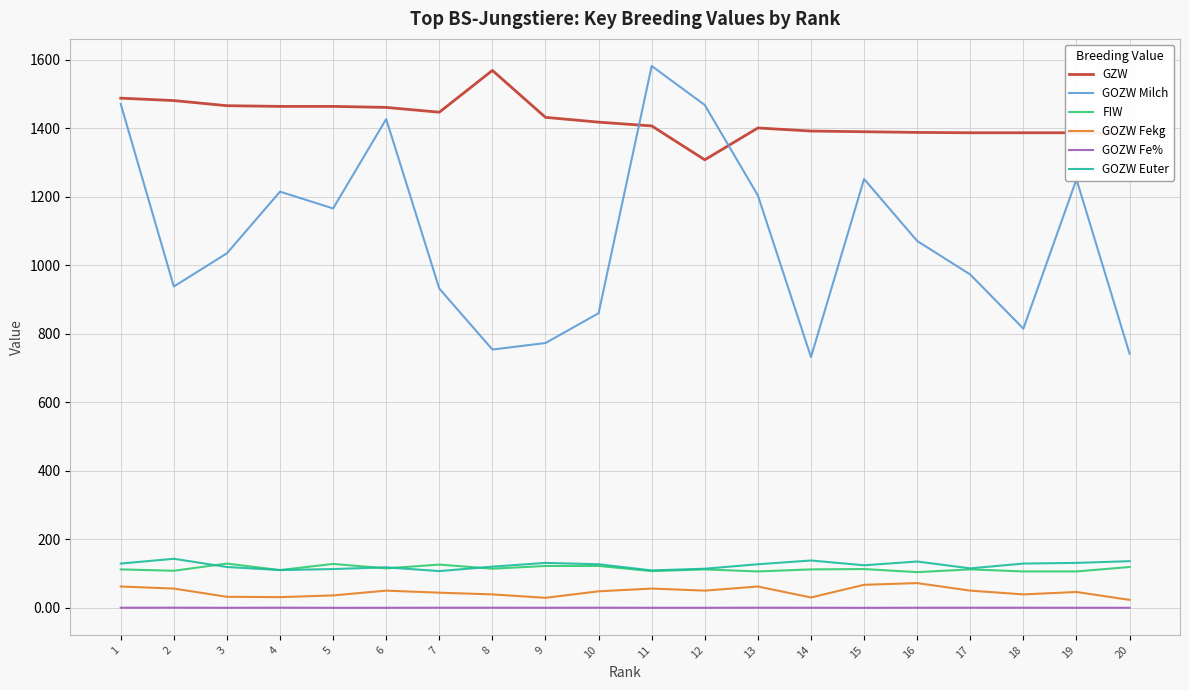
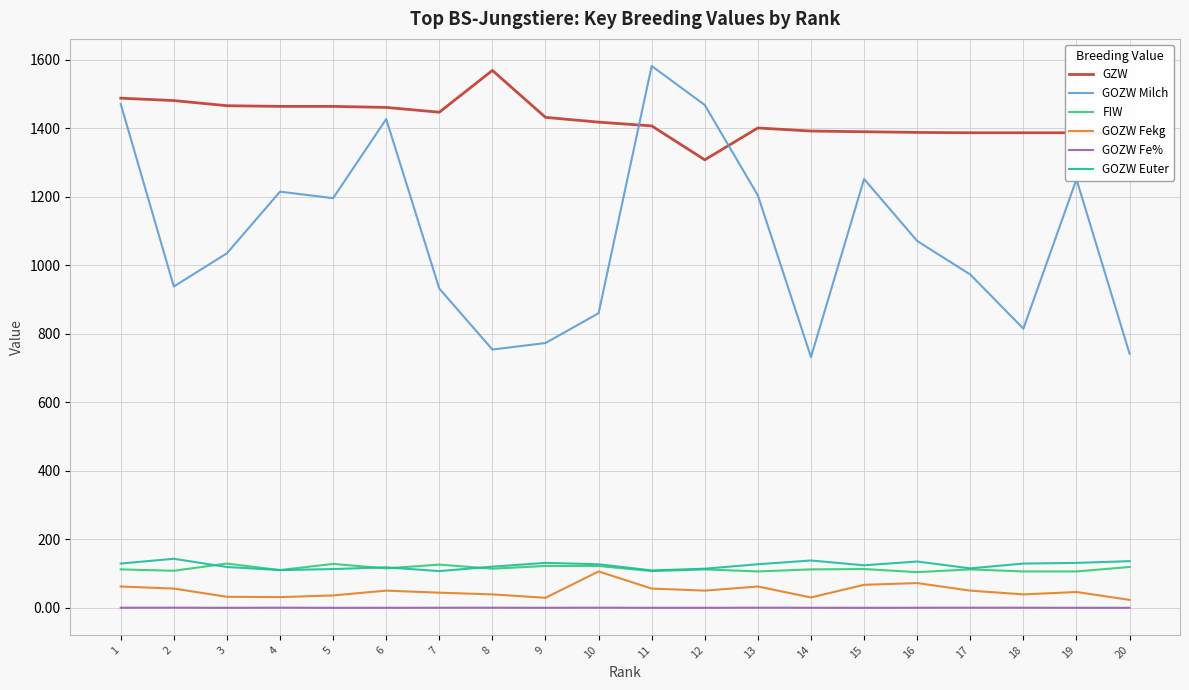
GOZW Milch, 5: 1170 -> 1200
GOZW Fekg, 10: 50 -> 110
